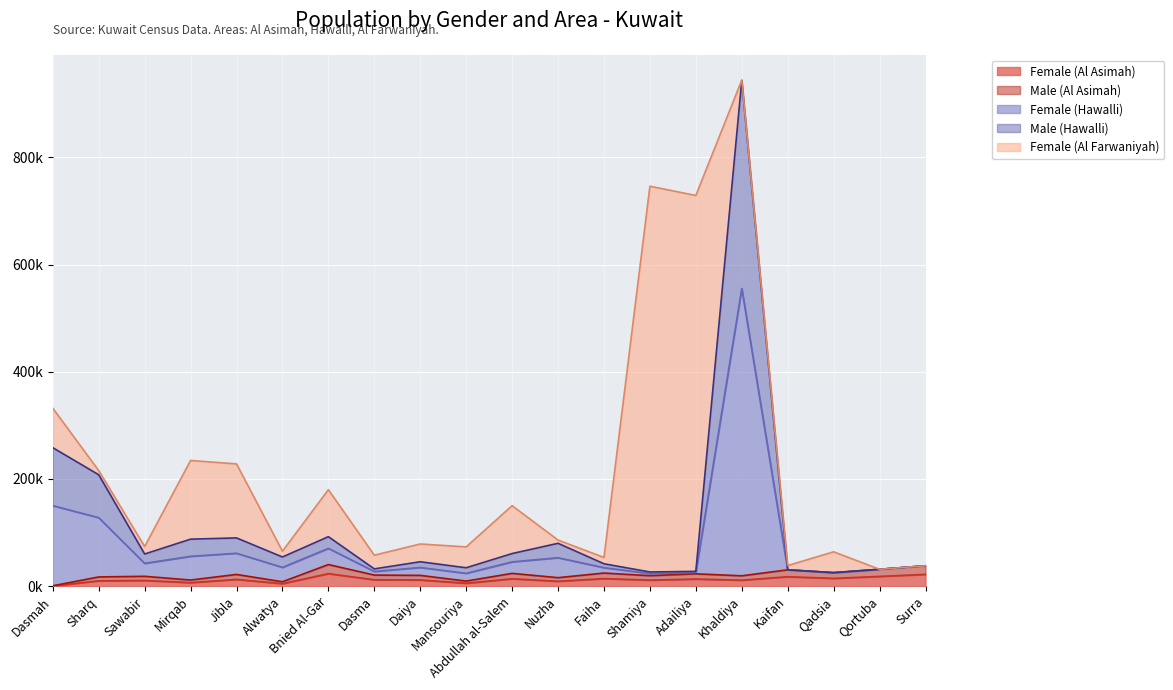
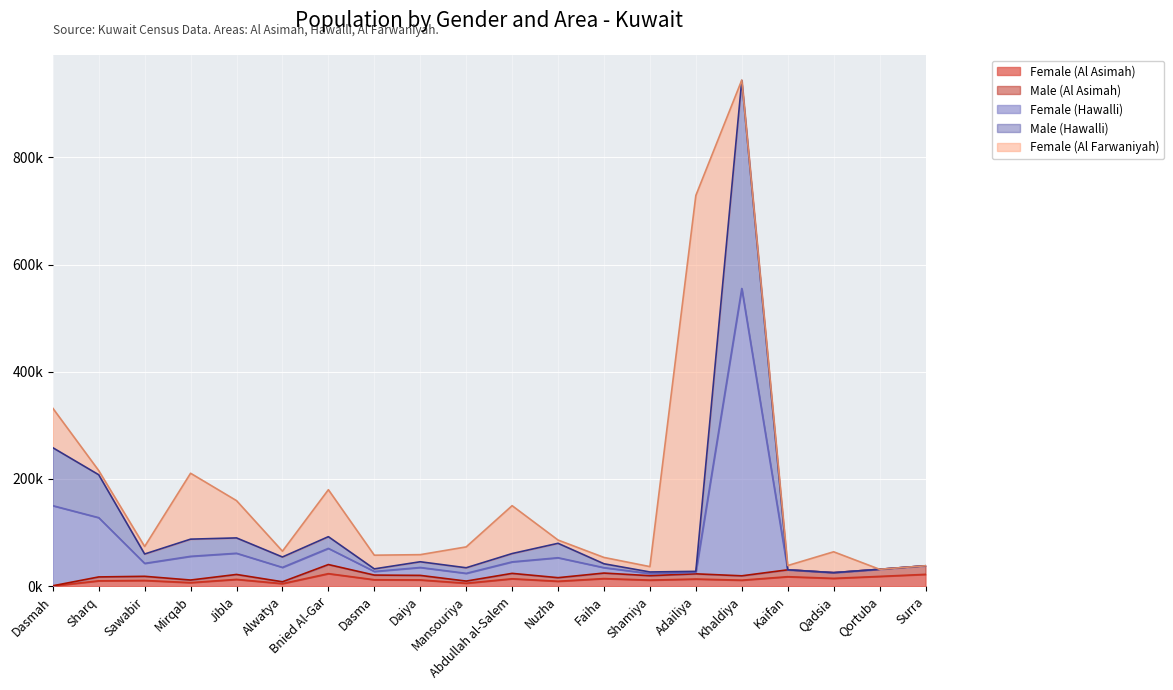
Female (Al Farwaniyah), Mirqab: 150000 -> 120000
Female (Al Farwaniyah), Jibla: 140000 -> 70000
Female (Al Farwaniyah), Daiya: 30000 -> 10000
Female (Al Farwaniyah), Shamiya: 720000 -> 10000
